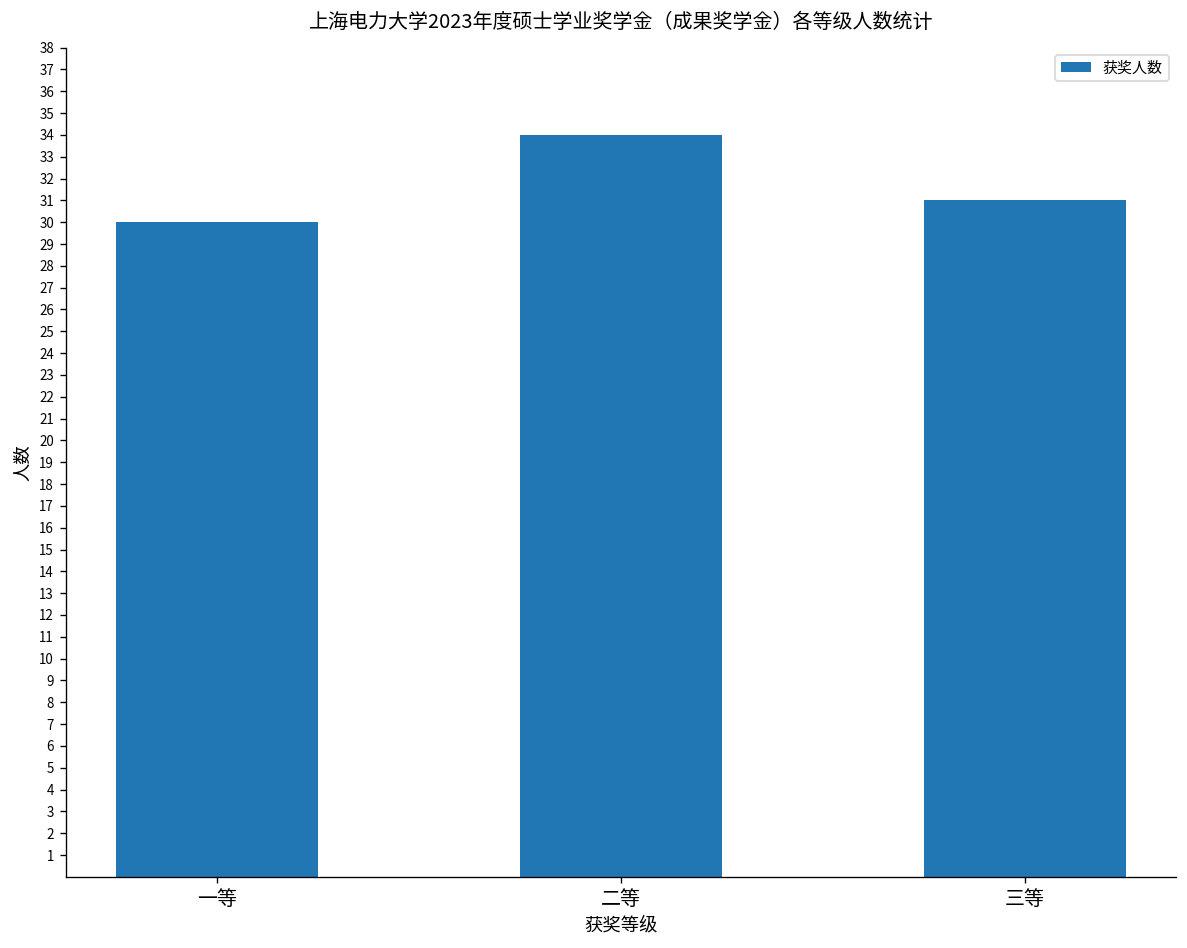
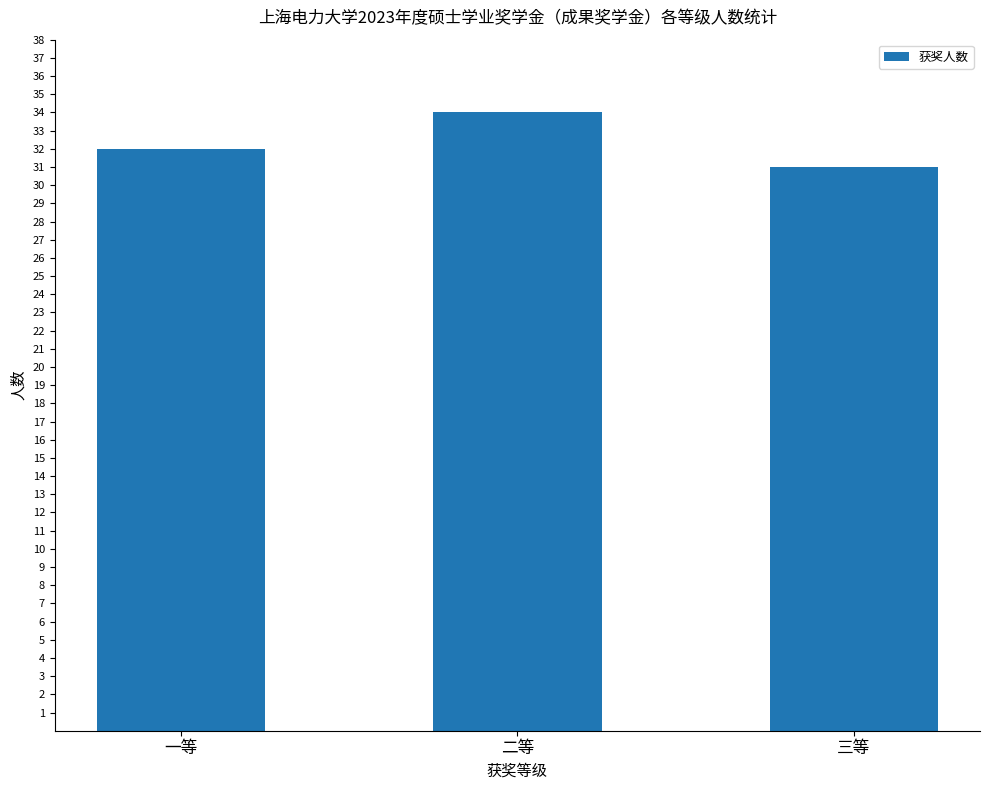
一等: 30 -> 32
